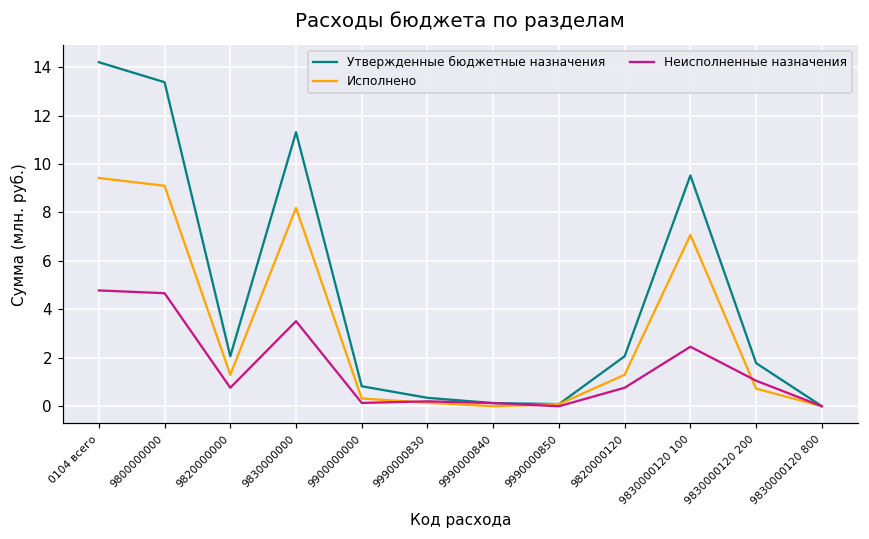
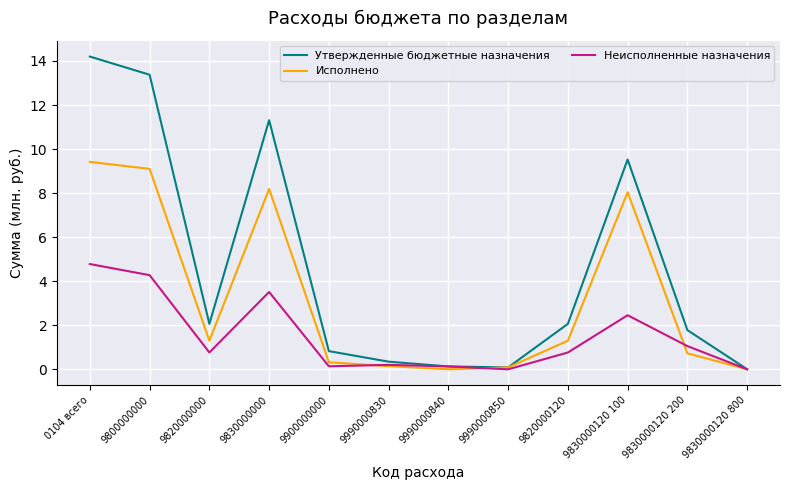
Неисполненные назначения, 9800000000: 4.7 -> 4.3
Исполнено, 9830000120 100: 7.1 -> 8.0
